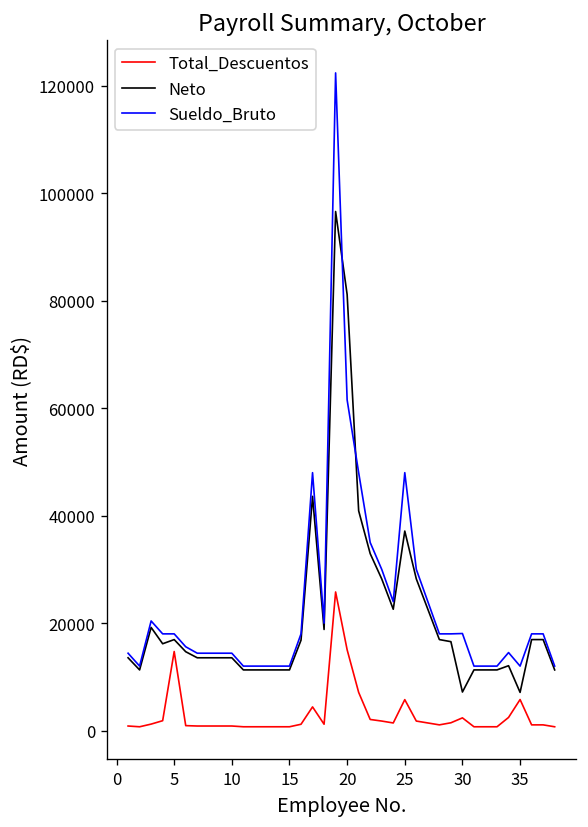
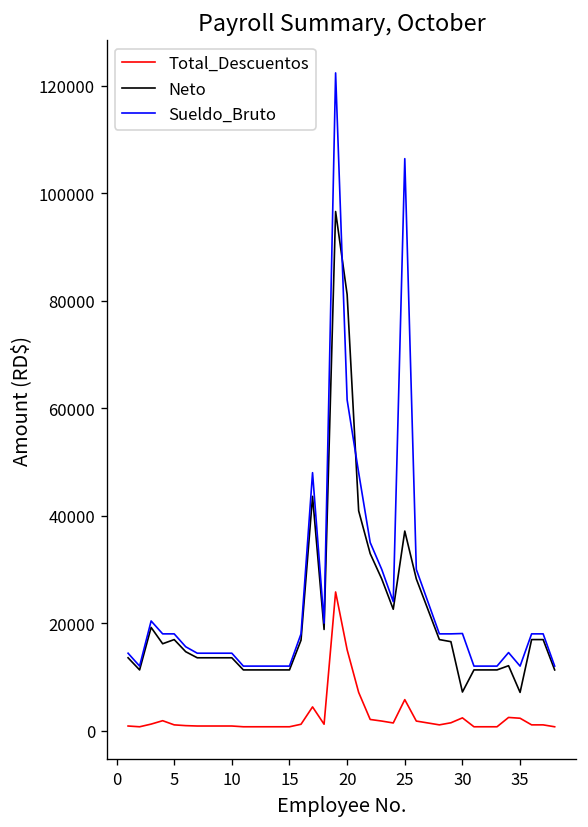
Total_Descuentos, 5: 15000 -> 1000
Sueldo_Bruto, 25: 48000 -> 106000
Total_Descuentos, 35: 6000 -> 2000
